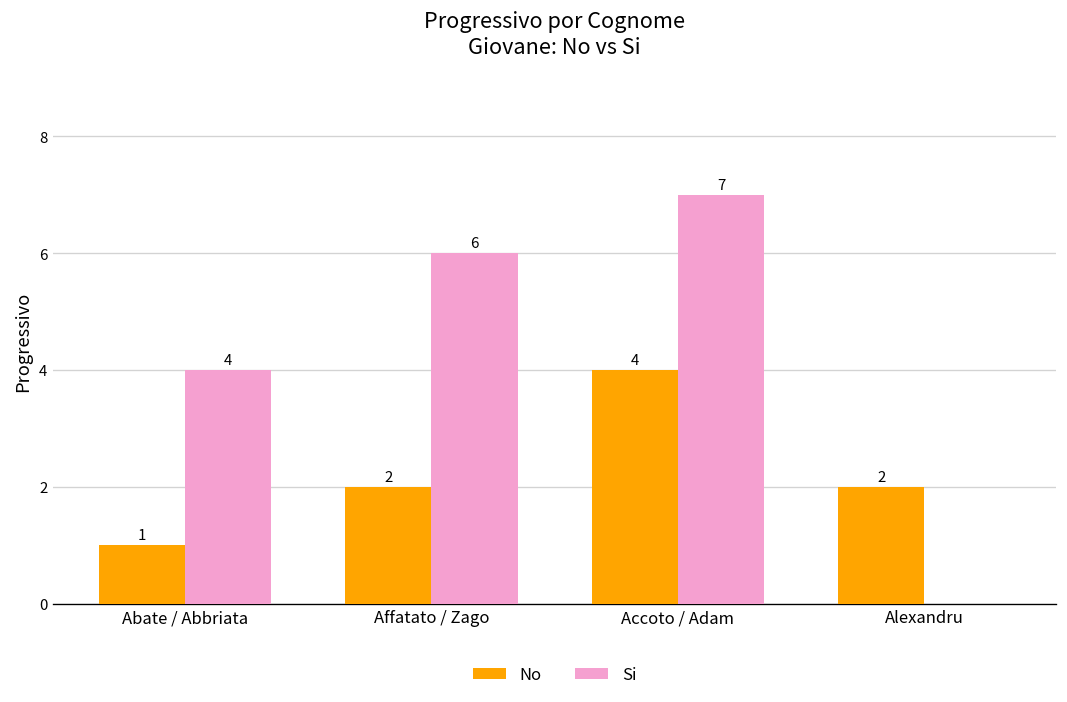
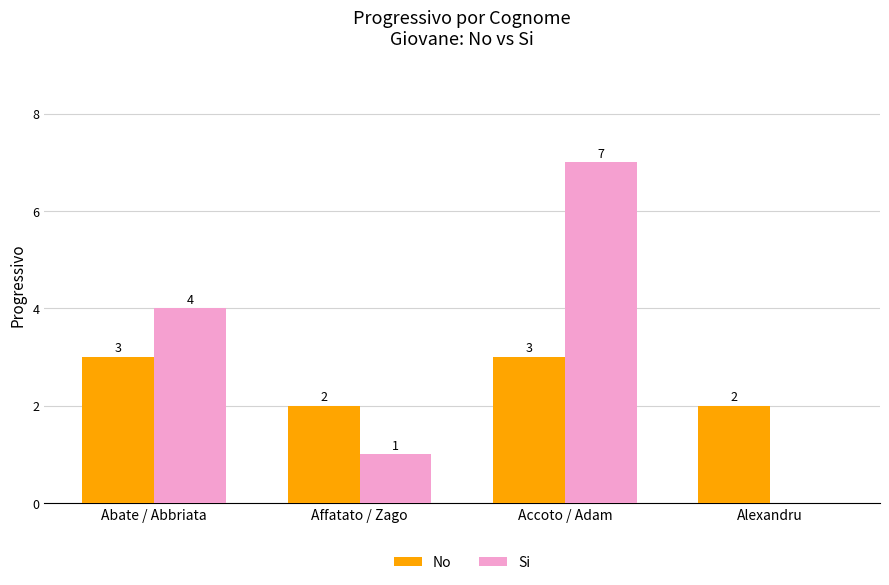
No, Abate / Abbriata: 1 -> 3
Si, Affatato / Zago: 6 -> 1
No, Accoto / Adam: 4 -> 3
